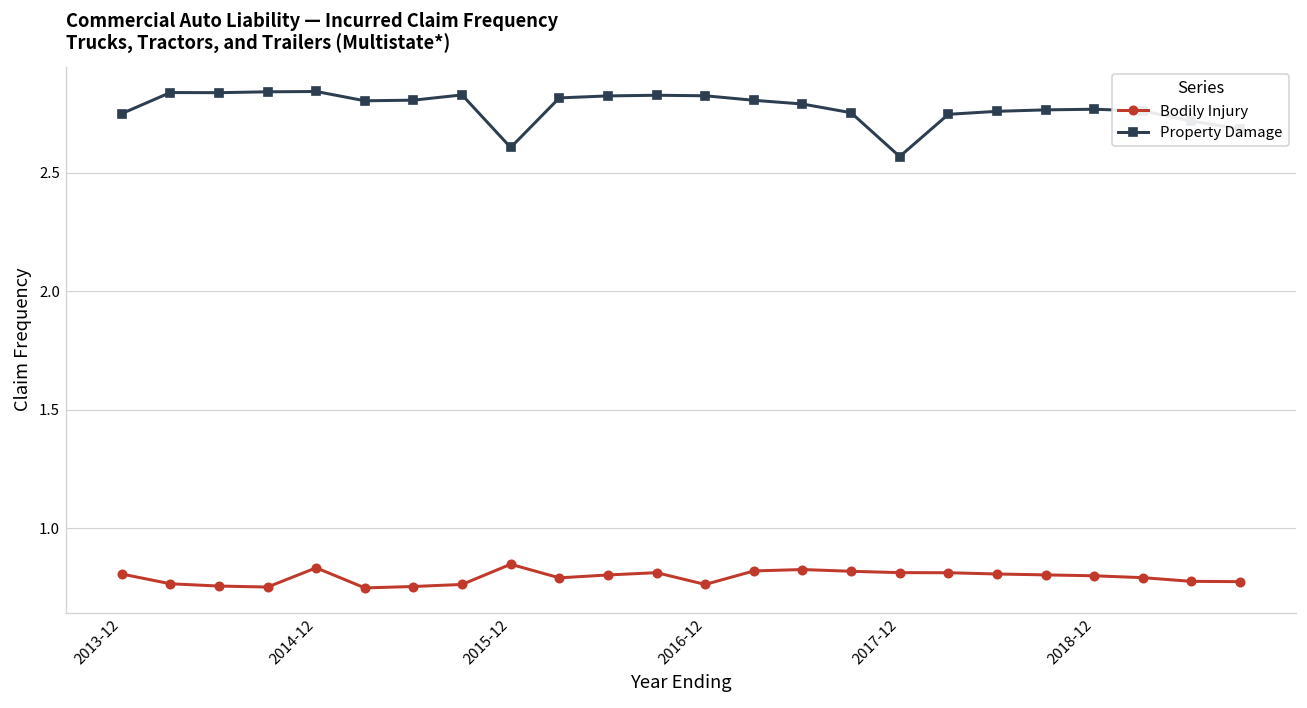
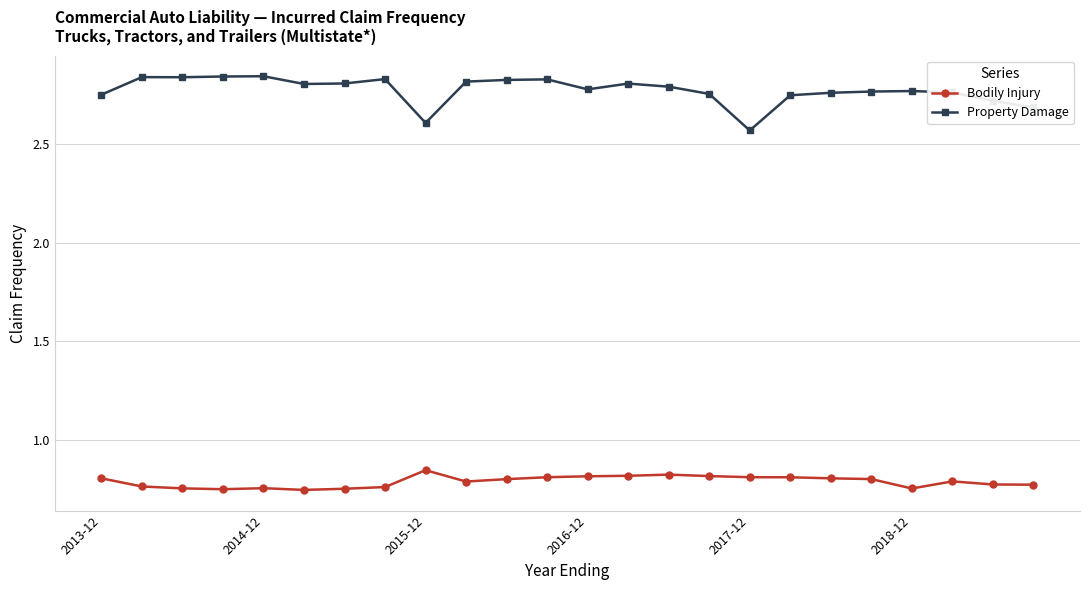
Bodily Injury, 2014-12: 0.83 -> 0.76
Bodily Injury, 2016-12: 0.76 -> 0.82
Property Damage, 2016-12: 2.82 -> 2.78
Bodily Injury, 2018-12: 0.80 -> 0.75
